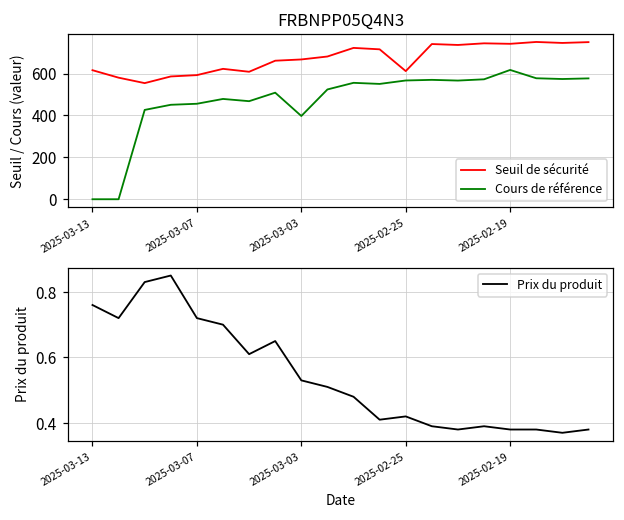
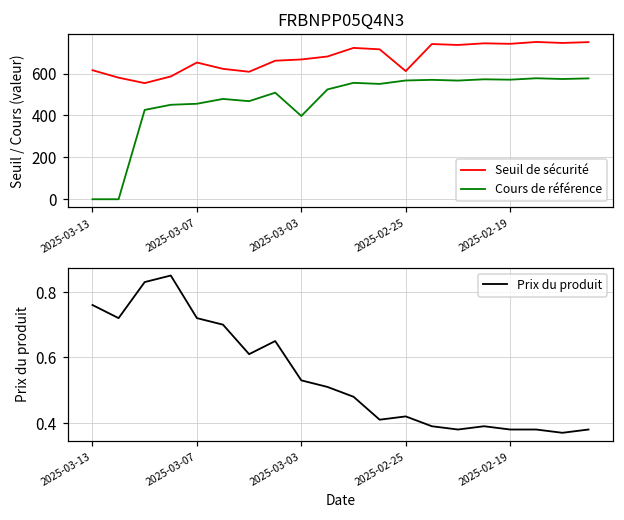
FRBNPP05Q4N3, Seuil de sécurité, 2025-03-07: 590 -> 650
FRBNPP05Q4N3, Cours de référence, 2025-02-19: 620 -> 570
